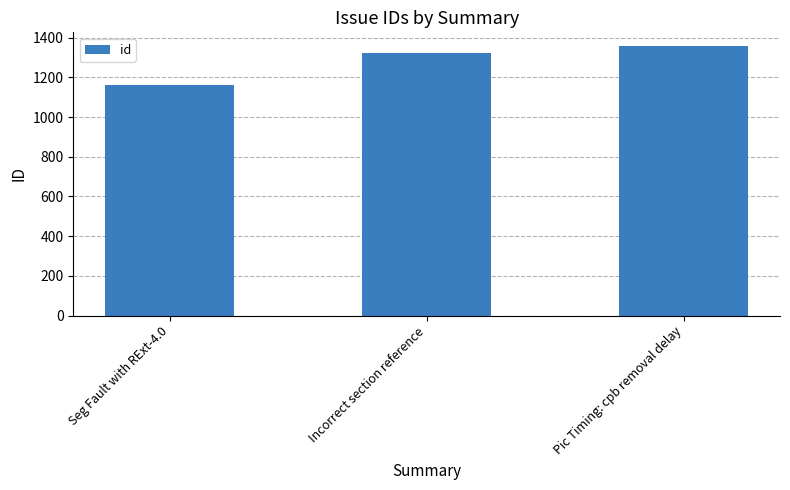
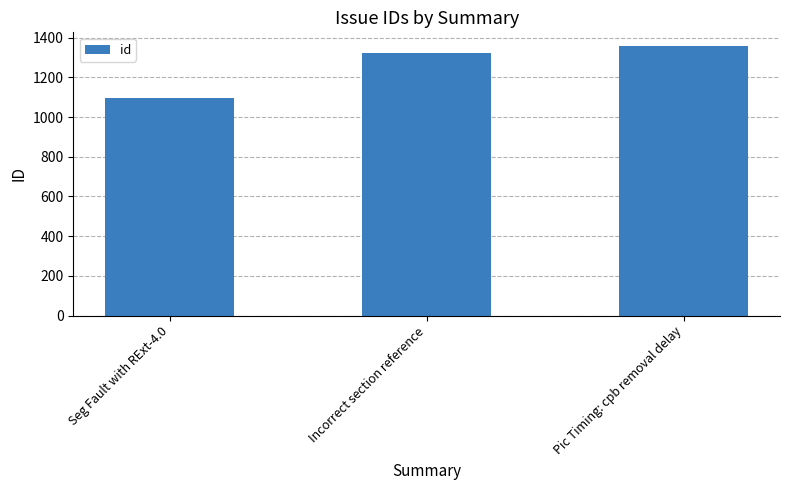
Seg Fault with RExt-4.0: 1160 -> 1100
